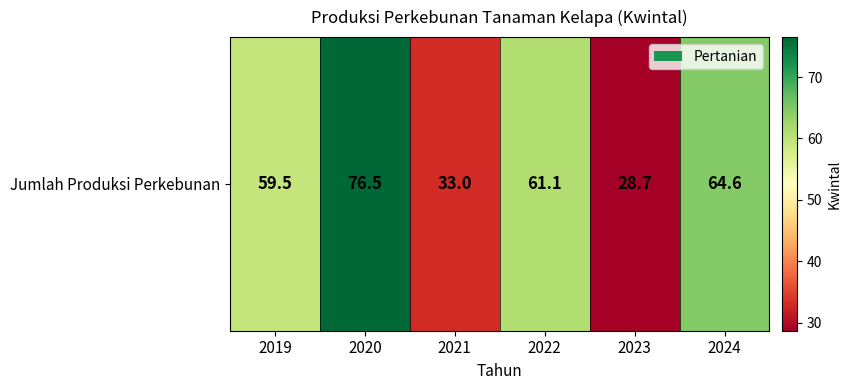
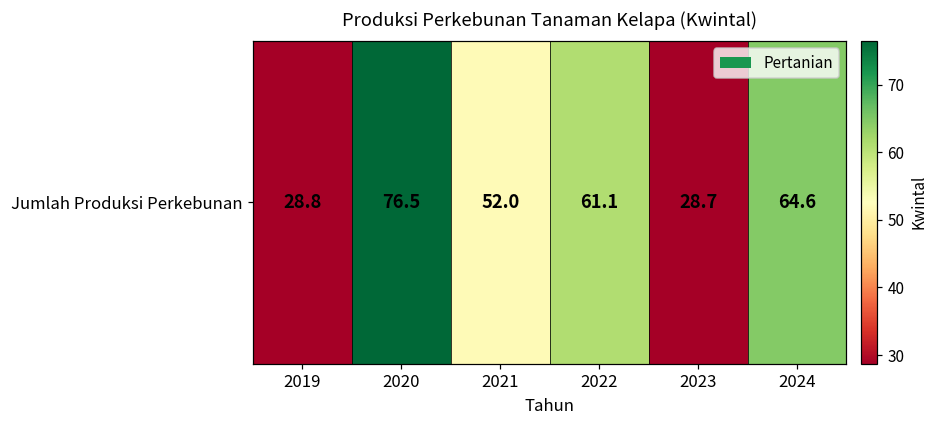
Jumlah Produksi Perkebunan, 2019: 59.5 -> 28.8
Jumlah Produksi Perkebunan, 2021: 33.0 -> 52.0
